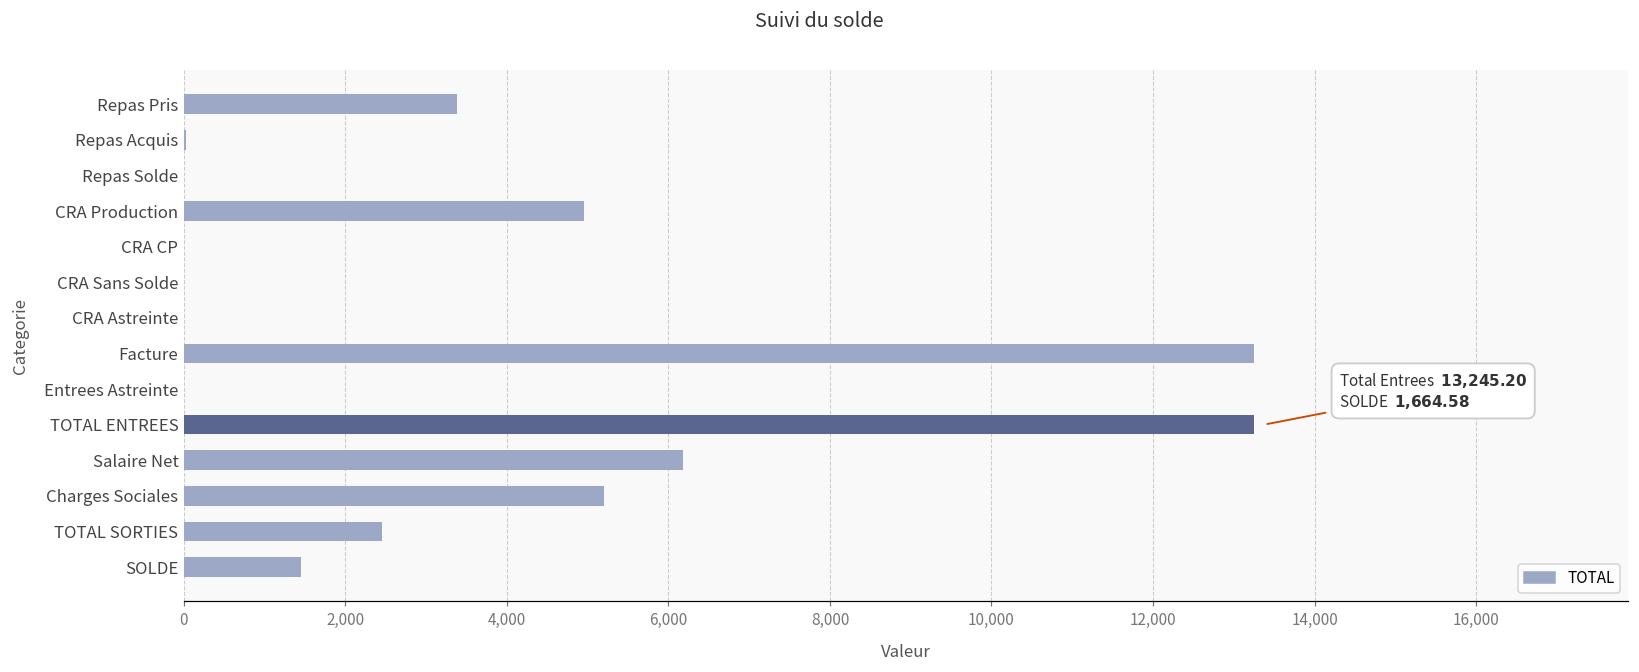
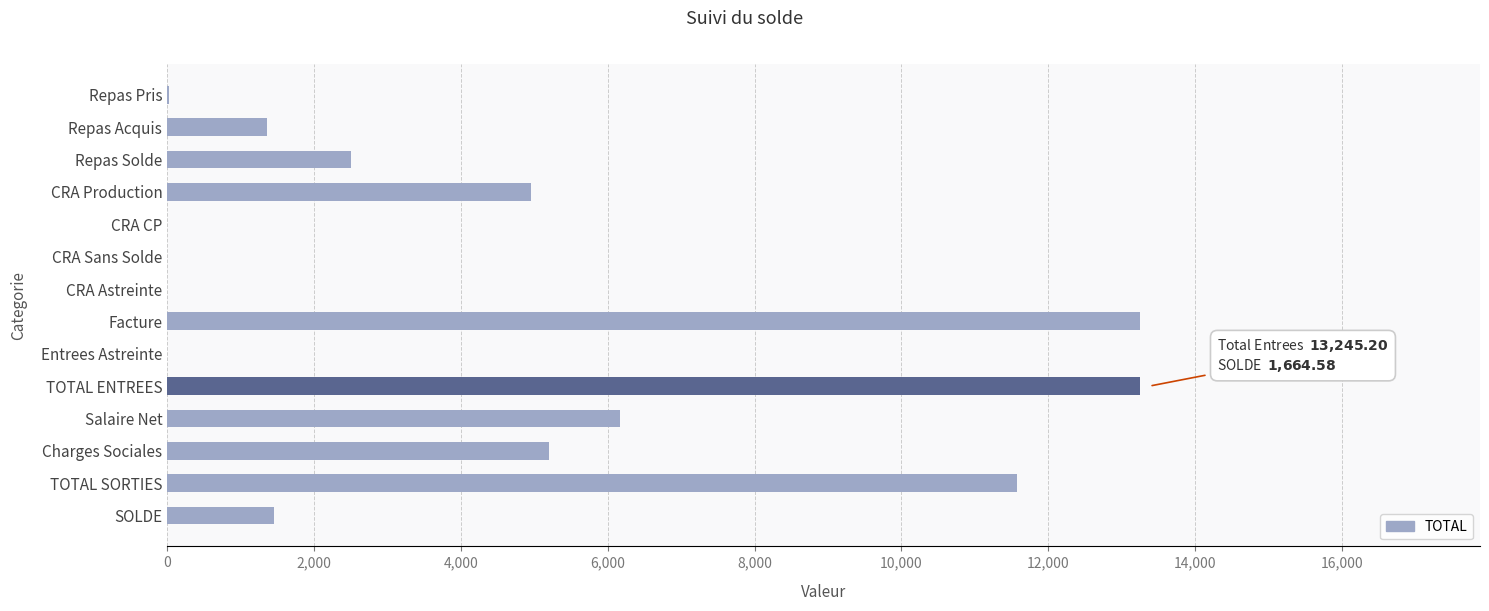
Repas Pris: 3,400 -> 0
Repas Acquis: 0 -> 1,400
Repas Solde: 0 -> 2,500
TOTAL SORTIES: 2,500 -> 11,600
